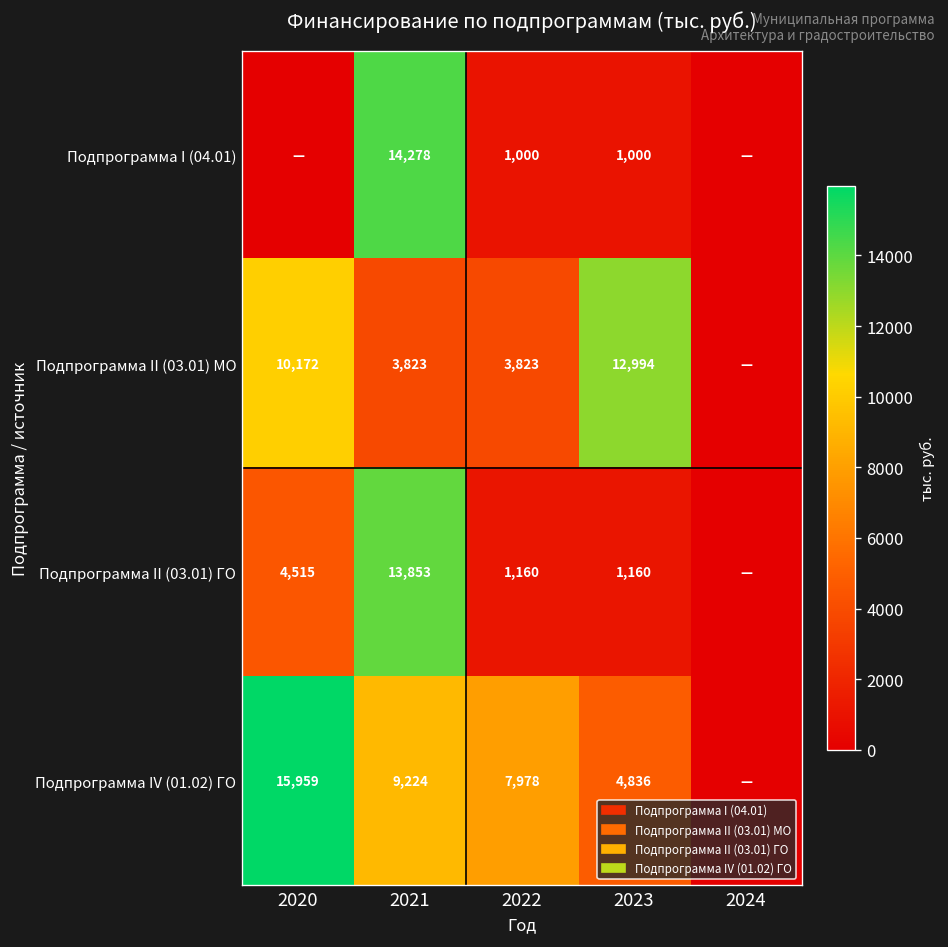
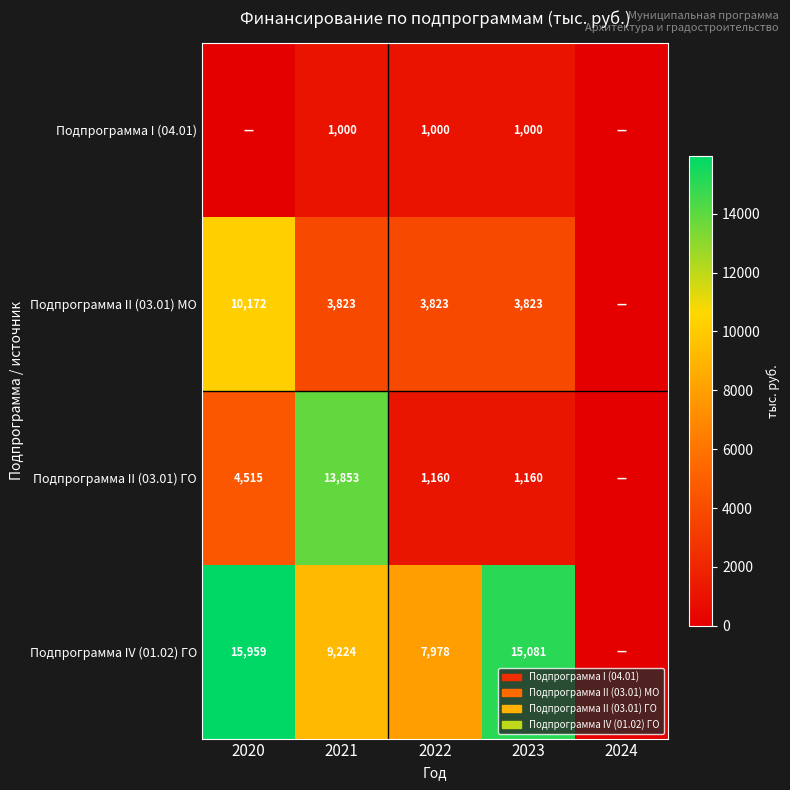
Подпрограмма I (04.01), 2021: 14,278 -> 1,000
Подпрограмма II (03.01) МО, 2023: 12,994 -> 3,823
Подпрограмма IV (01.02) ГО, 2023: 4,836 -> 15,081
